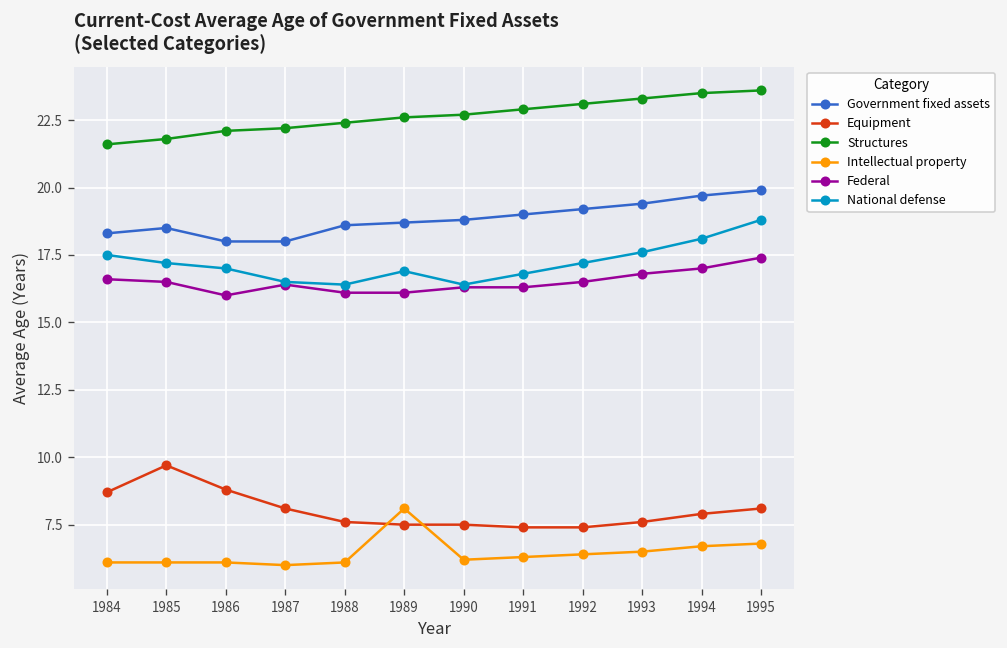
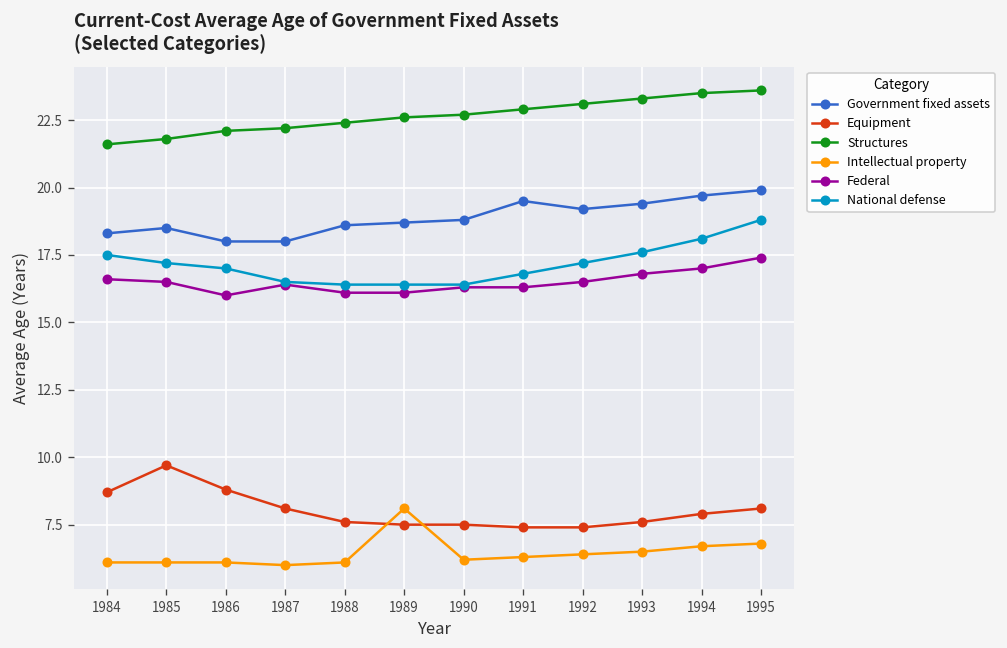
National defense, 1989: 16.9 -> 16.4
Government fixed assets, 1991: 19.0 -> 19.5
